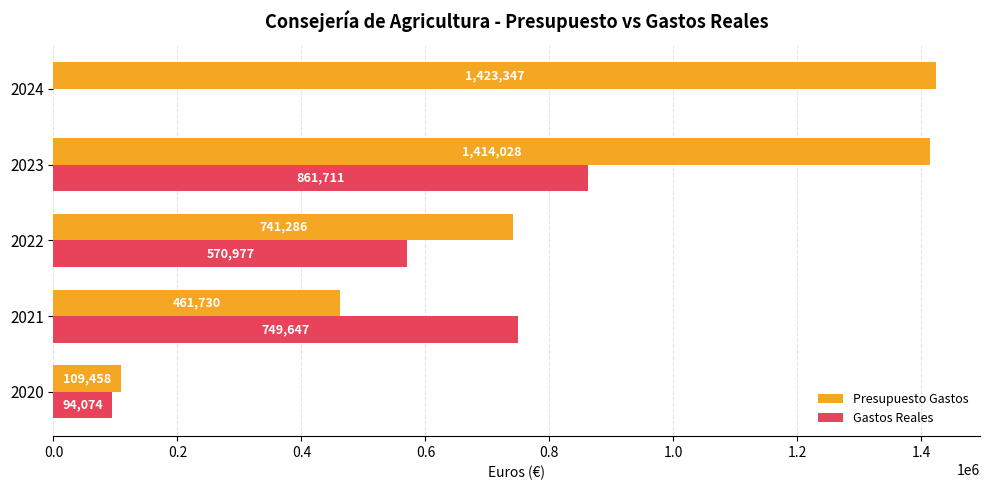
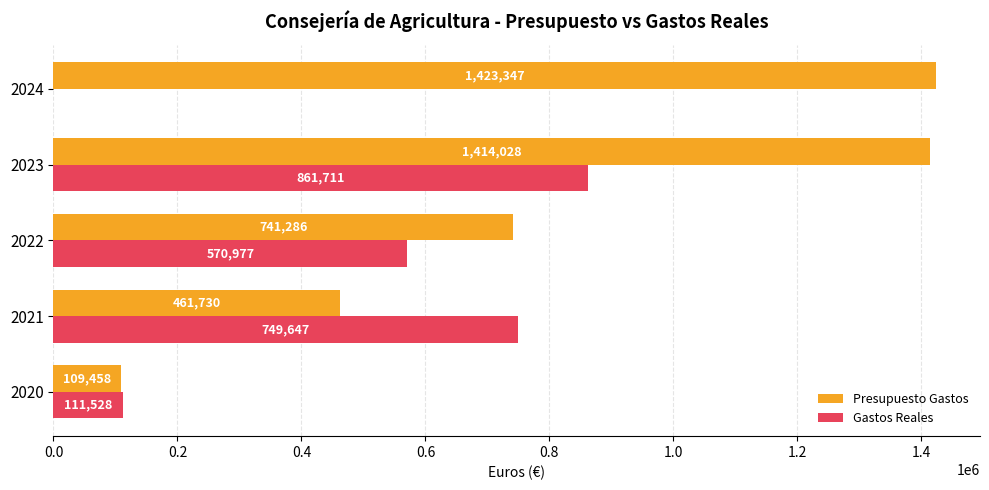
Gastos Reales, 2020: 94,074 -> 111,528
